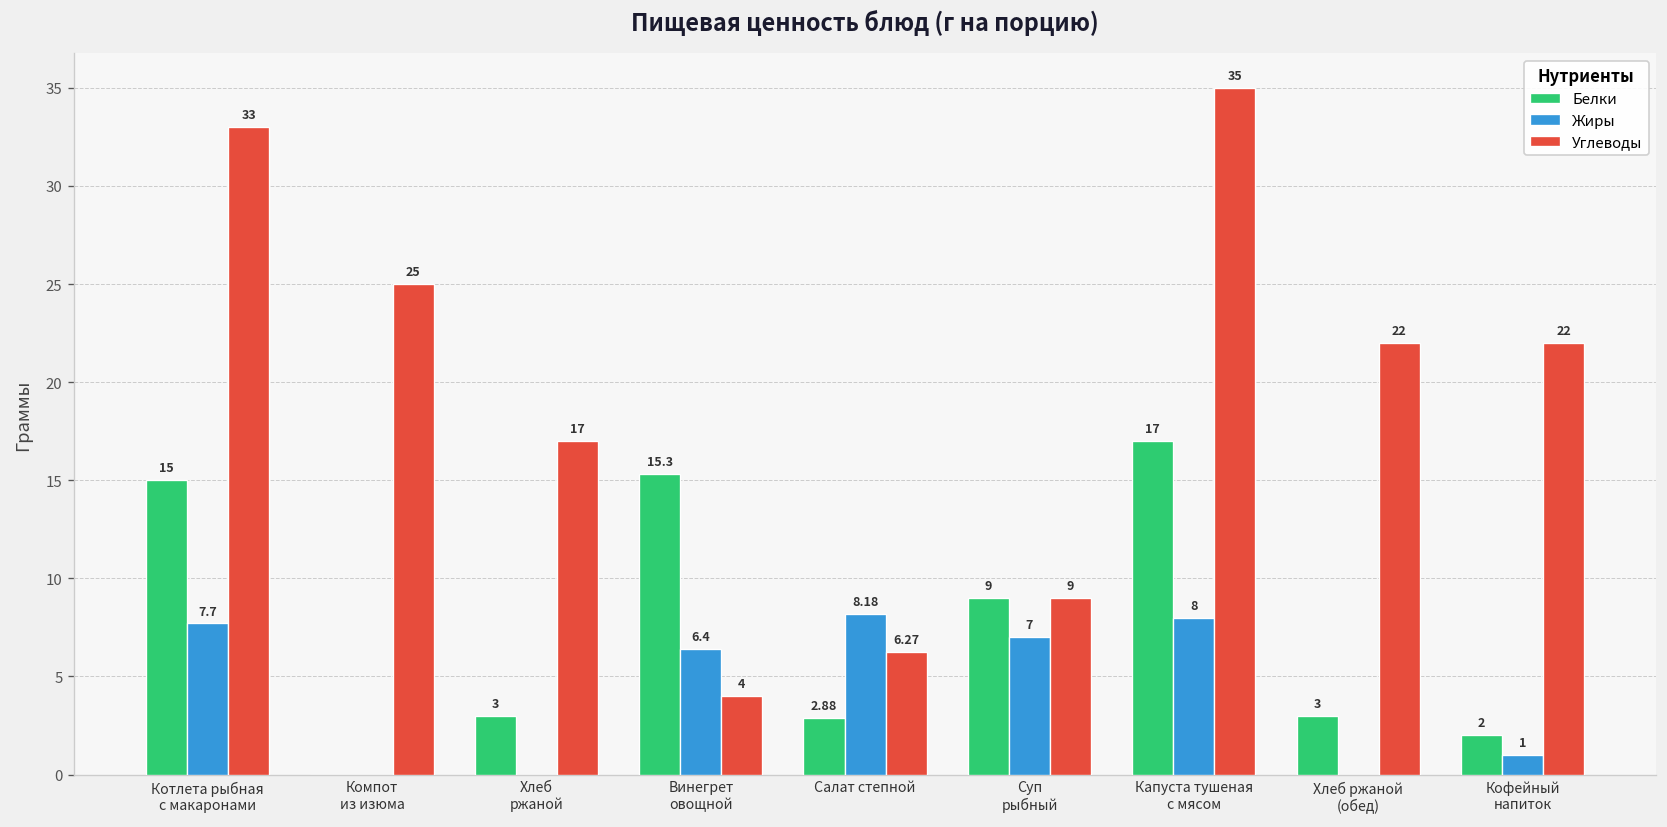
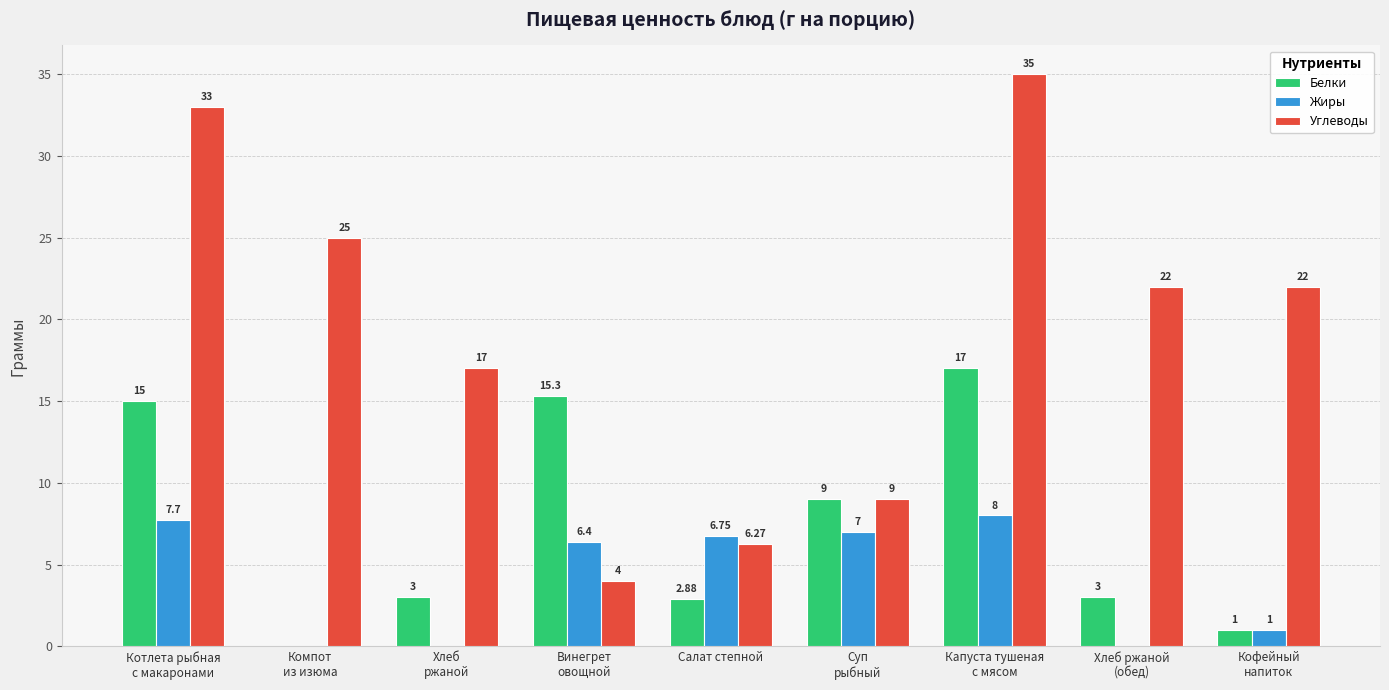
Жиры, Салат степной: 8.18 -> 6.75
Белки, Кофейный напиток: 2 -> 1
